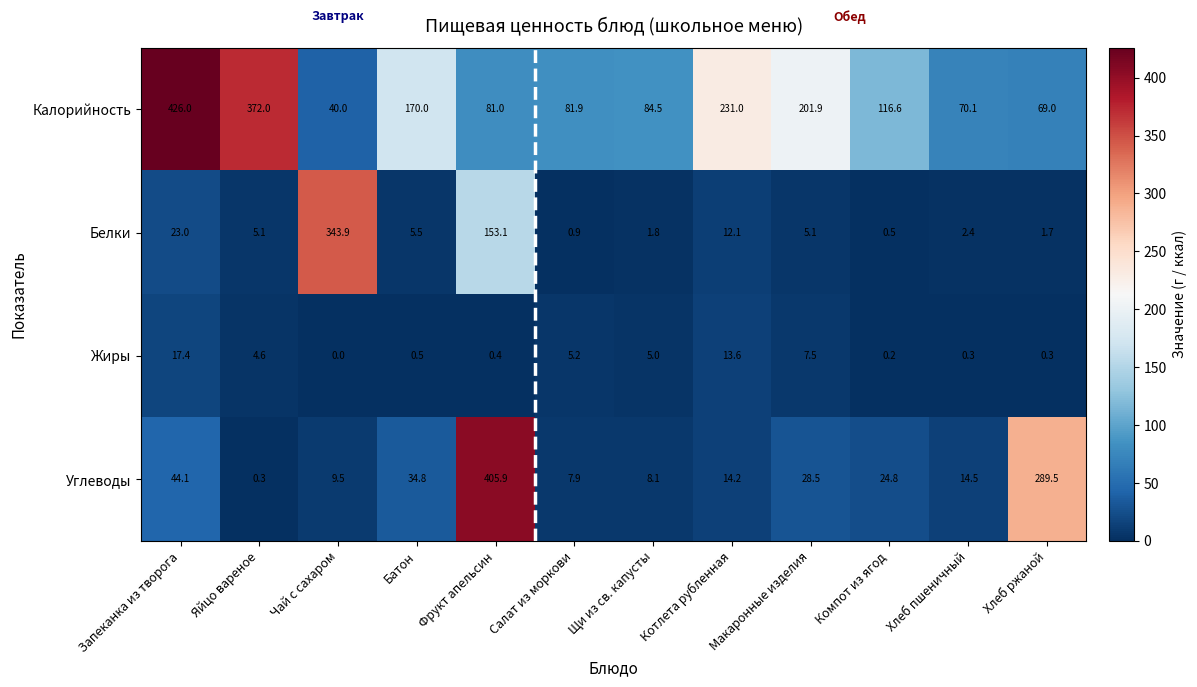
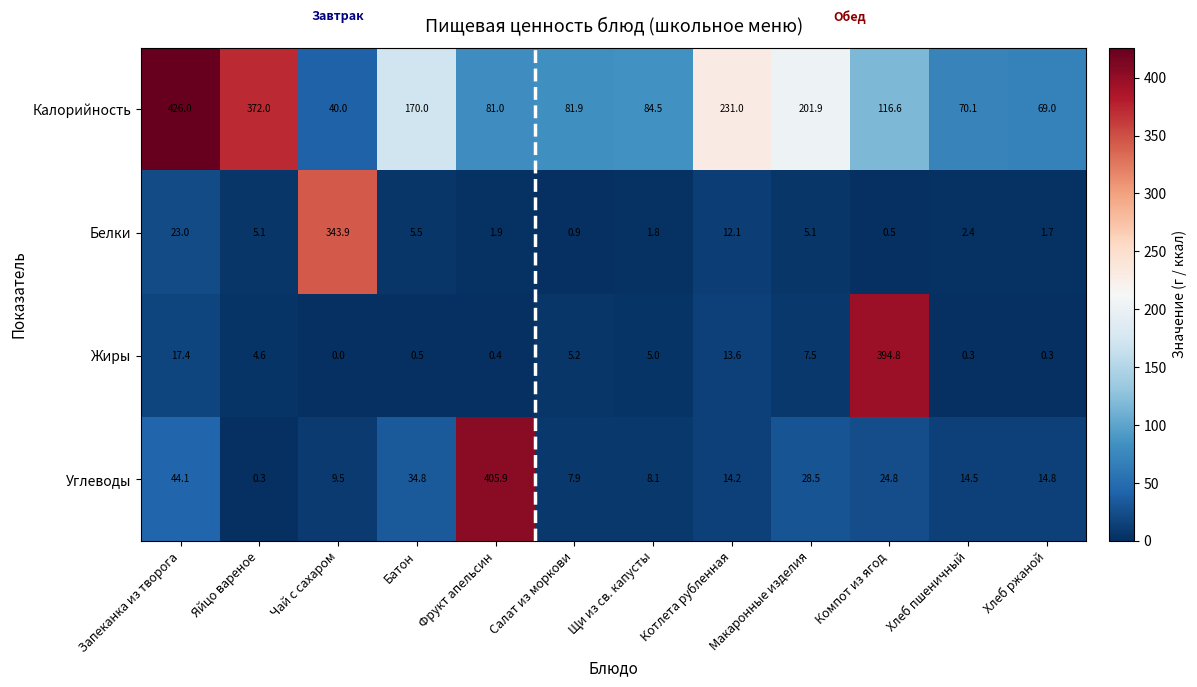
Белки, Фрукт апельсин: 153.1 -> 1.9
Жиры, Компот из ягод: 0.2 -> 394.8
Углеводы, Хлеб ржаной: 289.5 -> 14.8
